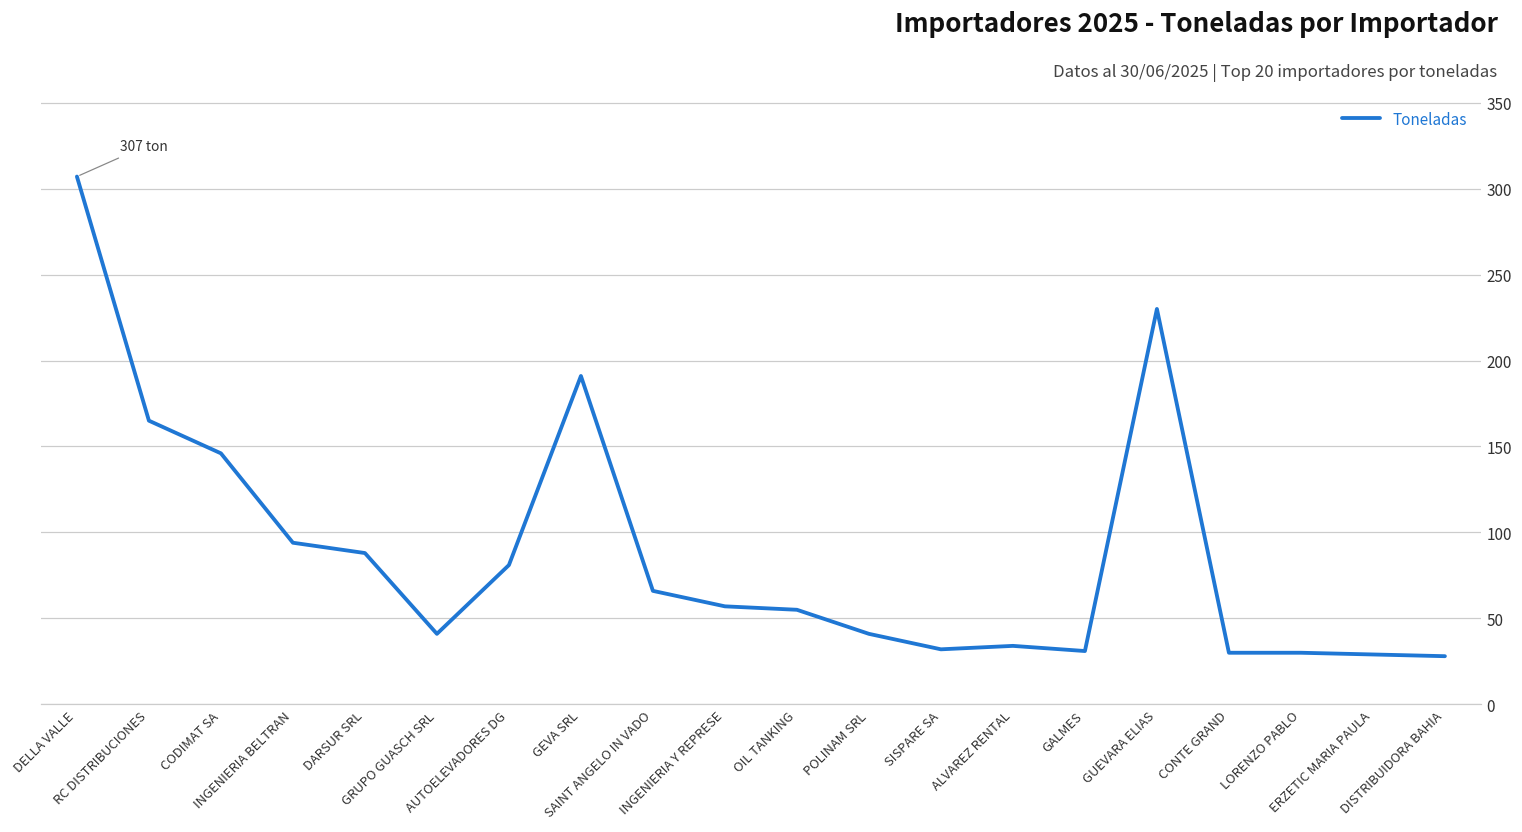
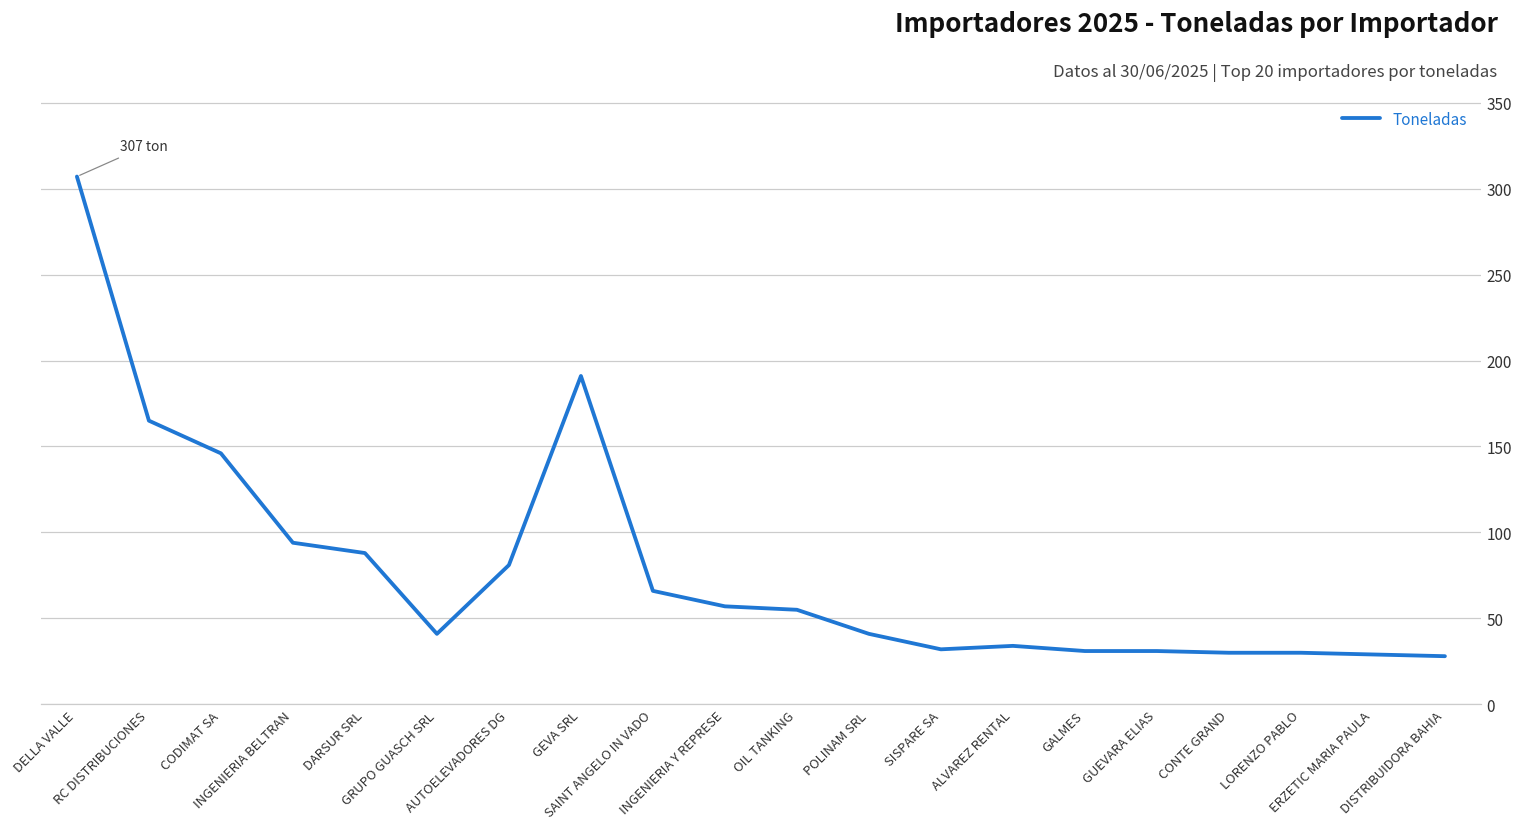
GUEVARA ELIAS: 230 -> 31
